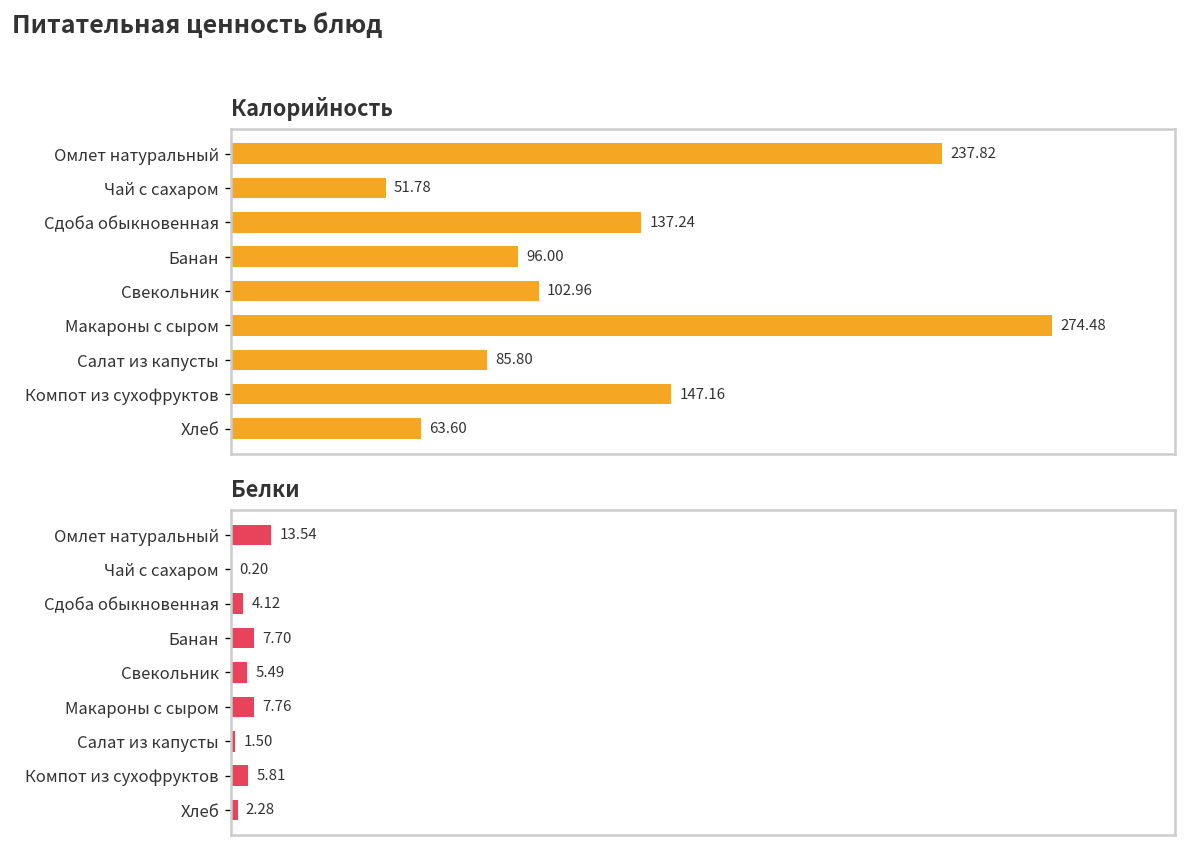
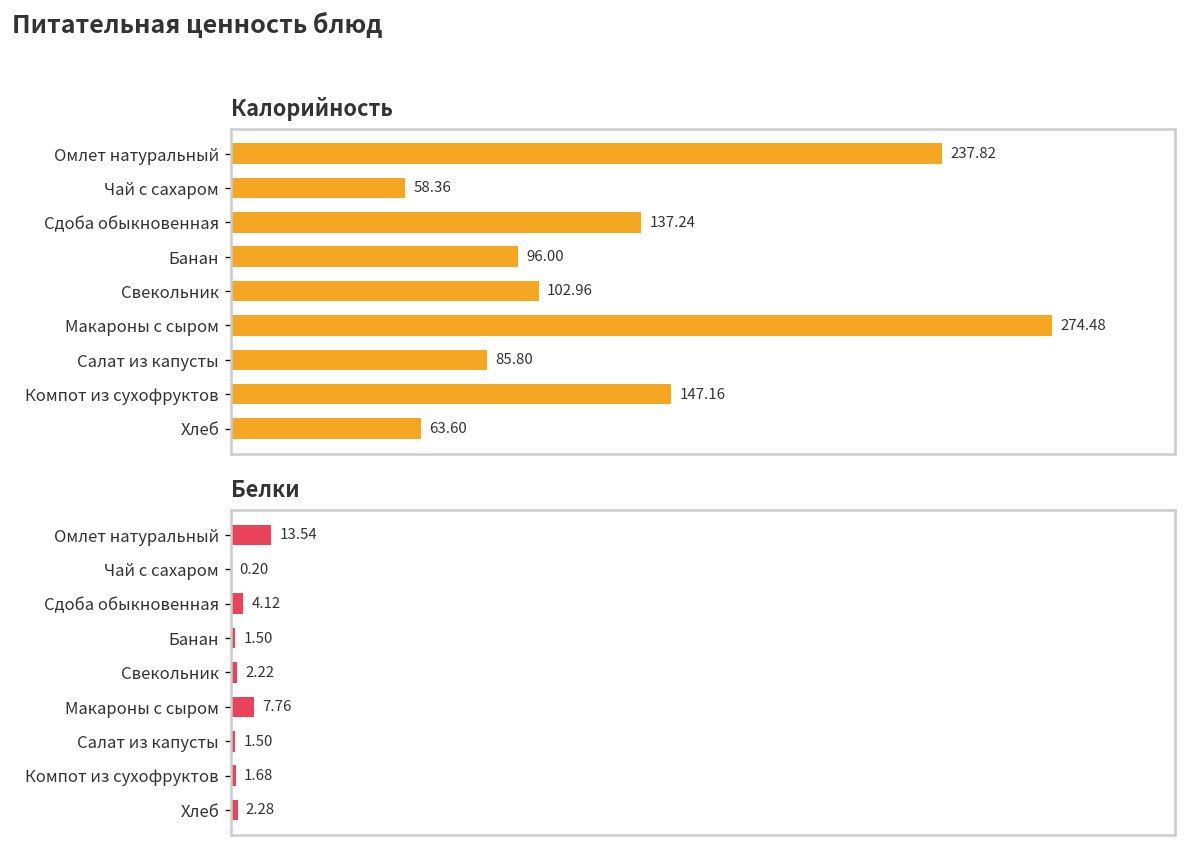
Калорийность, Чай с сахаром: 51.78 -> 58.36
Белки, Банан: 7.70 -> 1.50
Белки, Свекольник: 5.49 -> 2.22
Белки, Компот из сухофруктов: 5.81 -> 1.68
